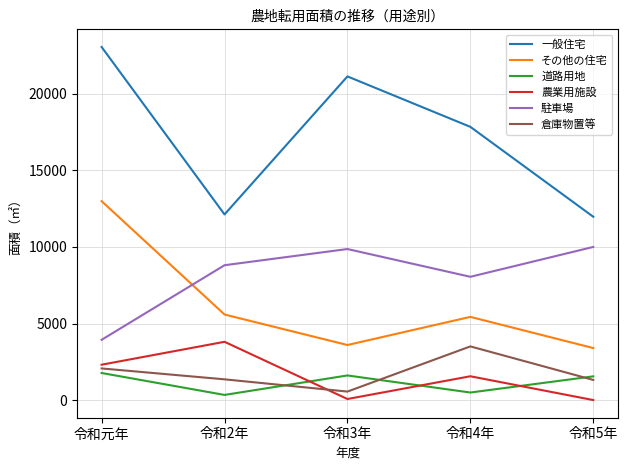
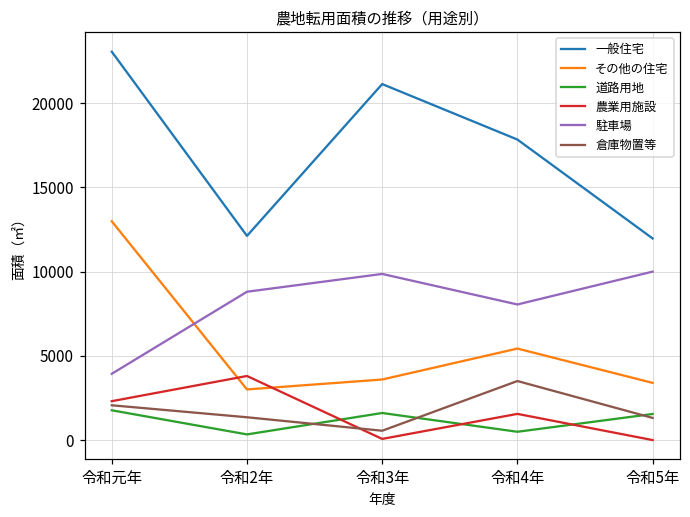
その他の住宅, 令和2年: 5600 -> 3000
